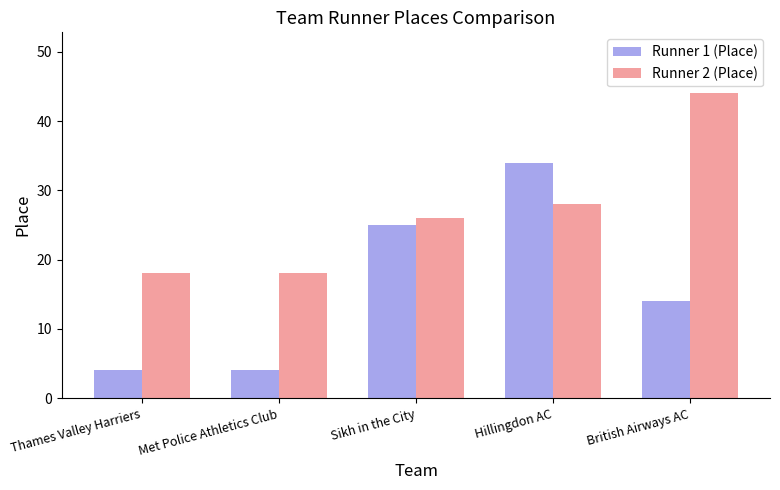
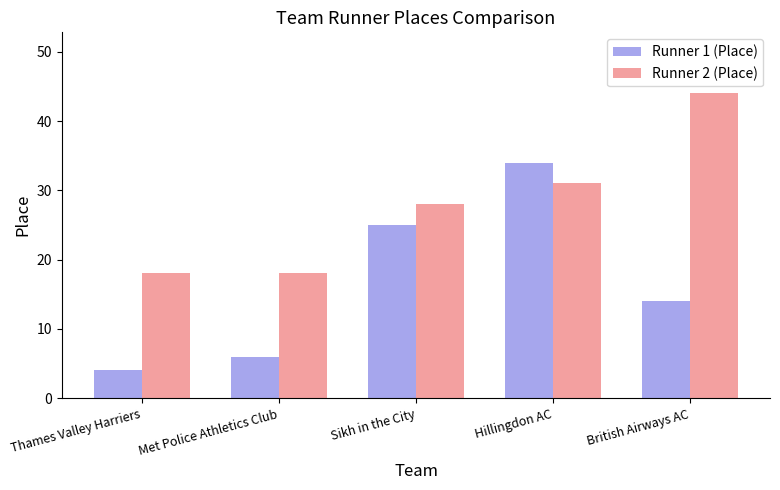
Runner 1 (Place), Met Police Athletics Club: 4 -> 6
Runner 2 (Place), Sikh in the City: 26 -> 28
Runner 2 (Place), Hillingdon AC: 28 -> 31
